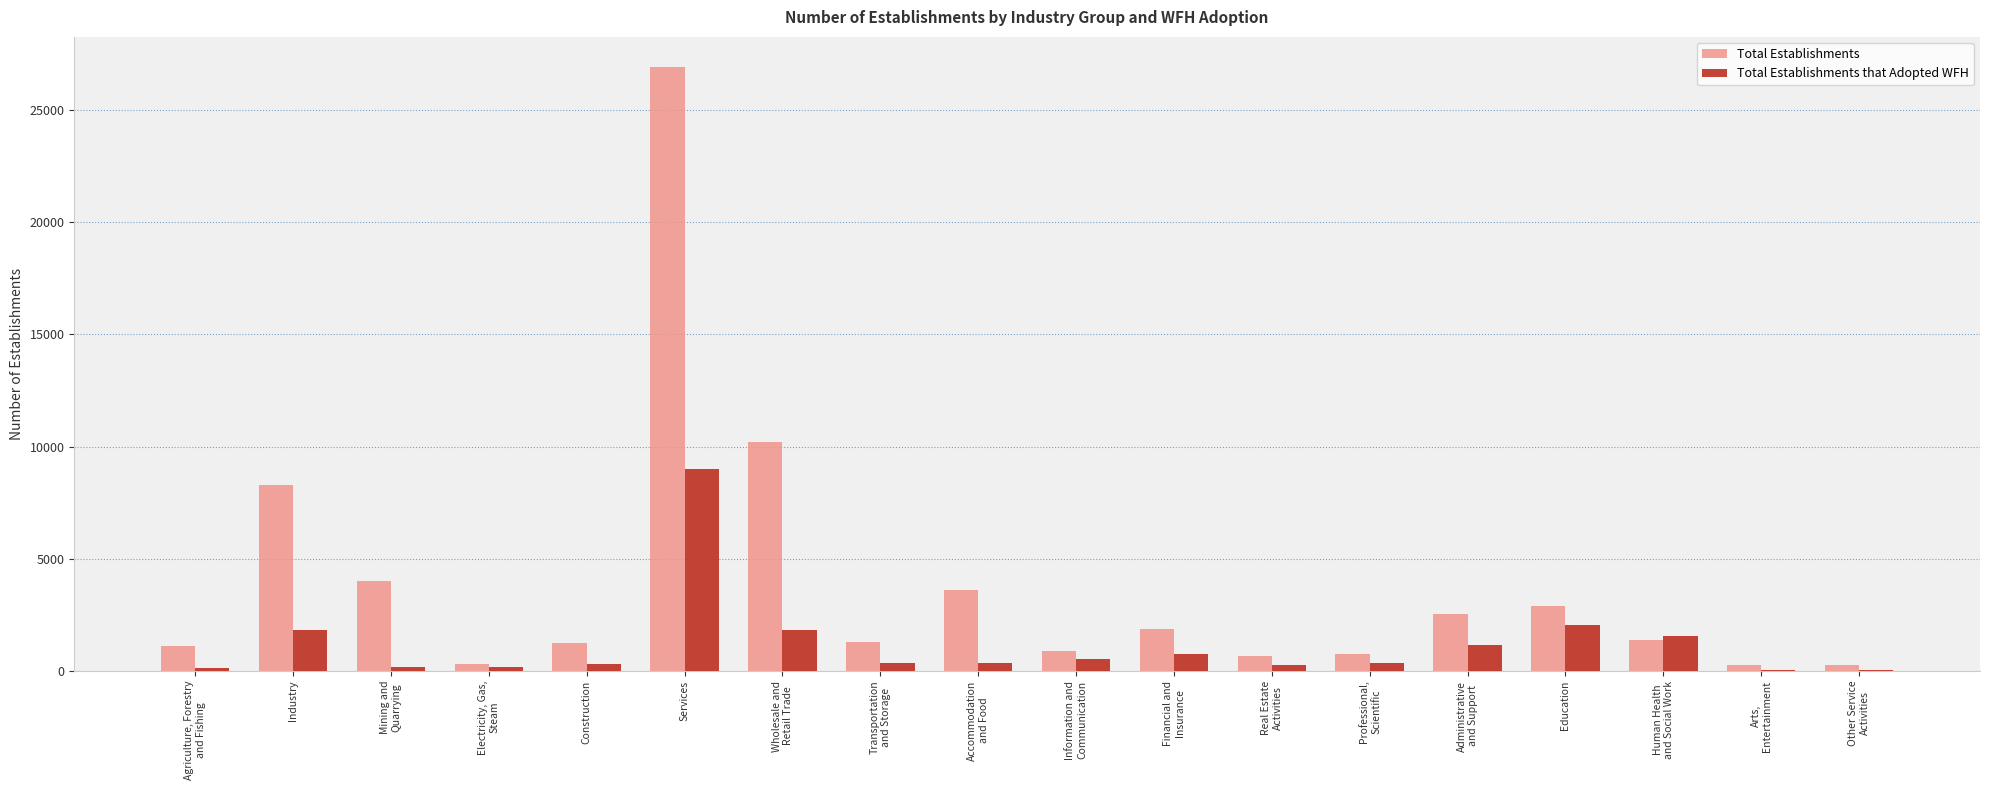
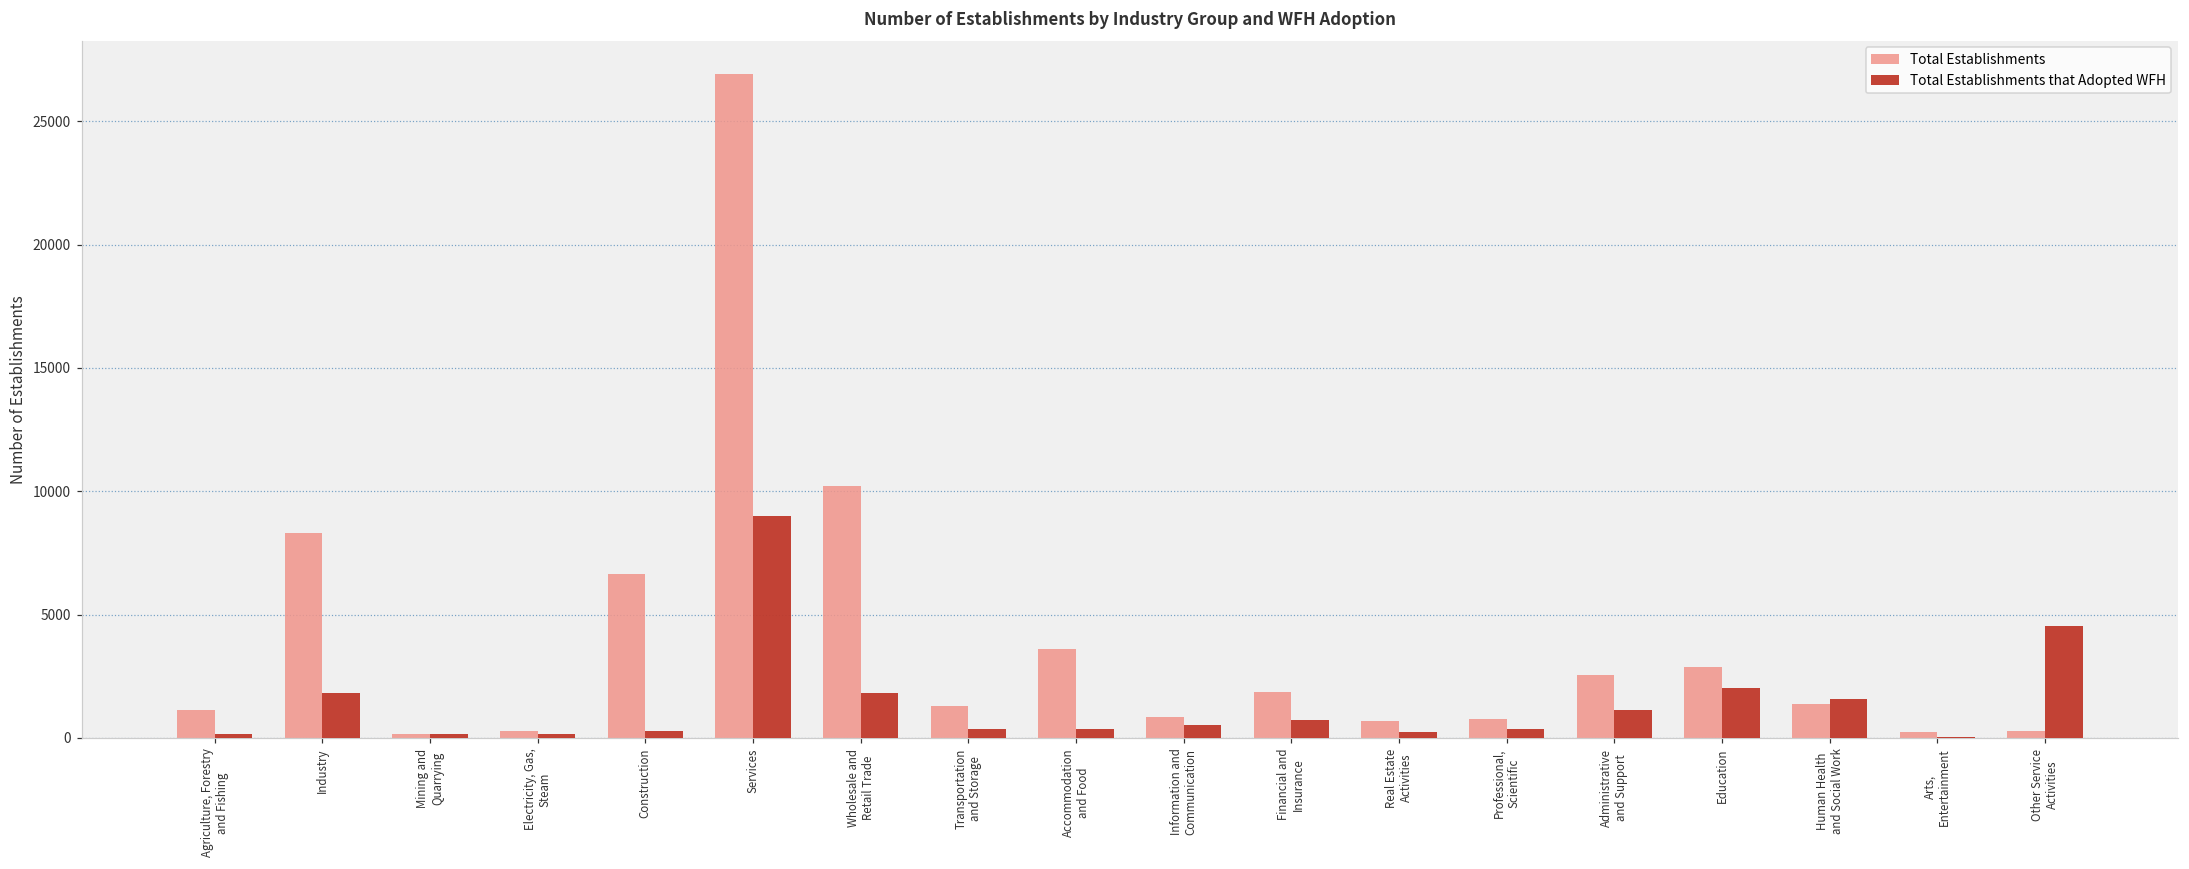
Total Establishments, Mining and Quarrying: 4000 -> 200
Total Establishments, Construction: 1200 -> 6600
Total Establishments that Adopted WFH, Other Service Activities: 0 -> 4600
